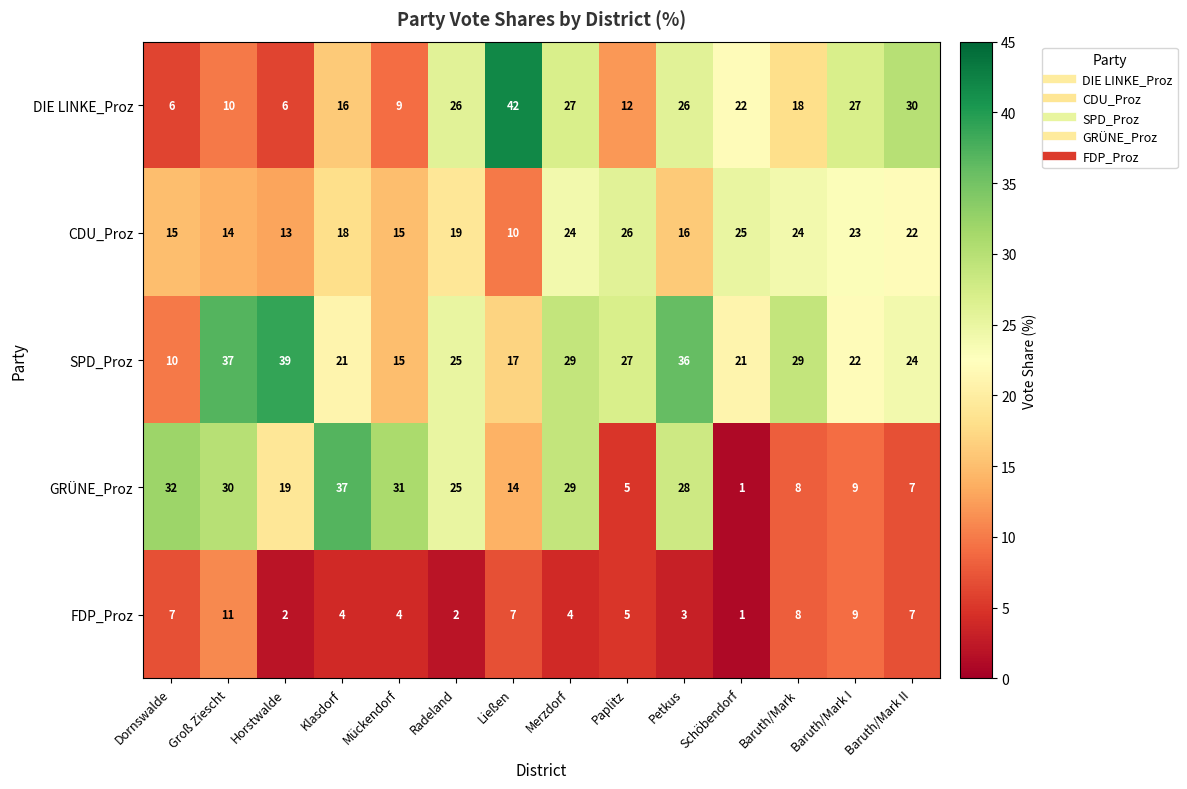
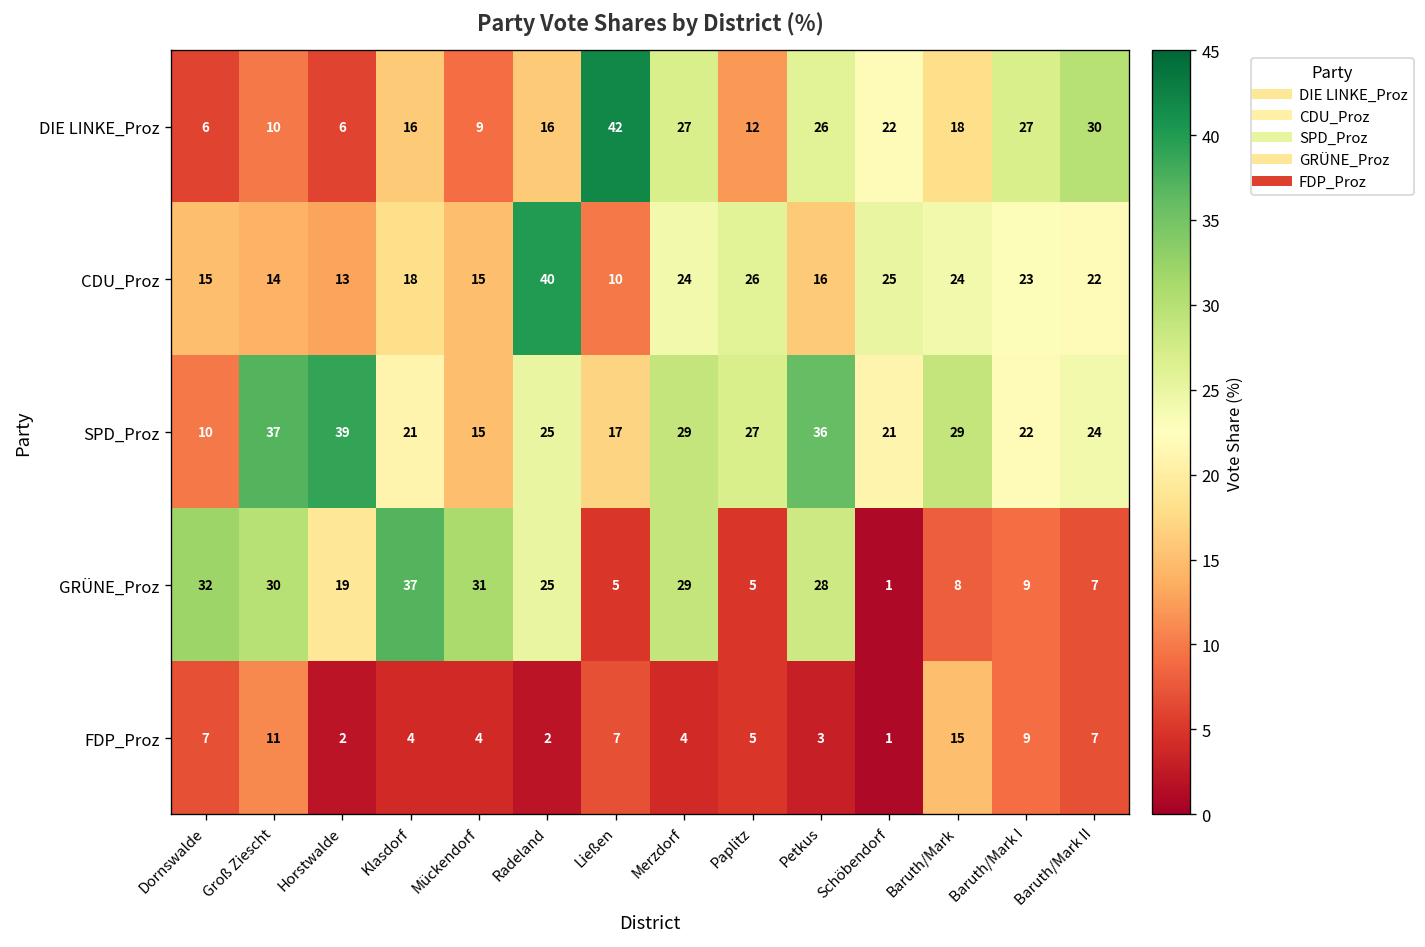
DIE LINKE_Proz, Radeland: 26 -> 16
CDU_Proz, Radeland: 19 -> 40
GRÜNE_Proz, Ließen: 14 -> 5
FDP_Proz, Baruth/Mark: 8 -> 15
